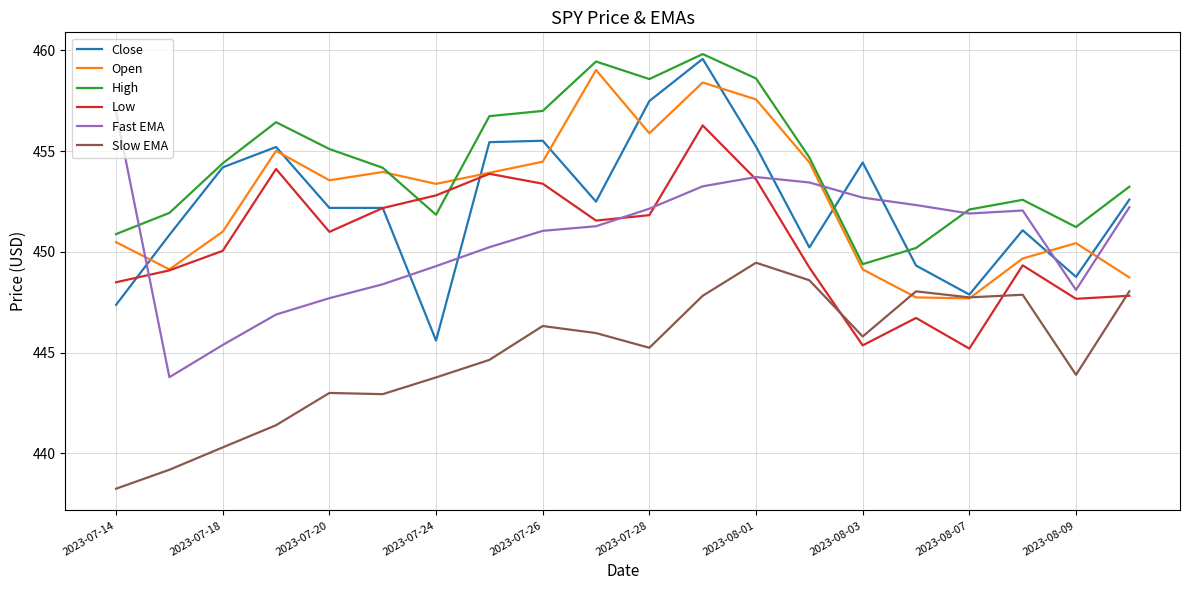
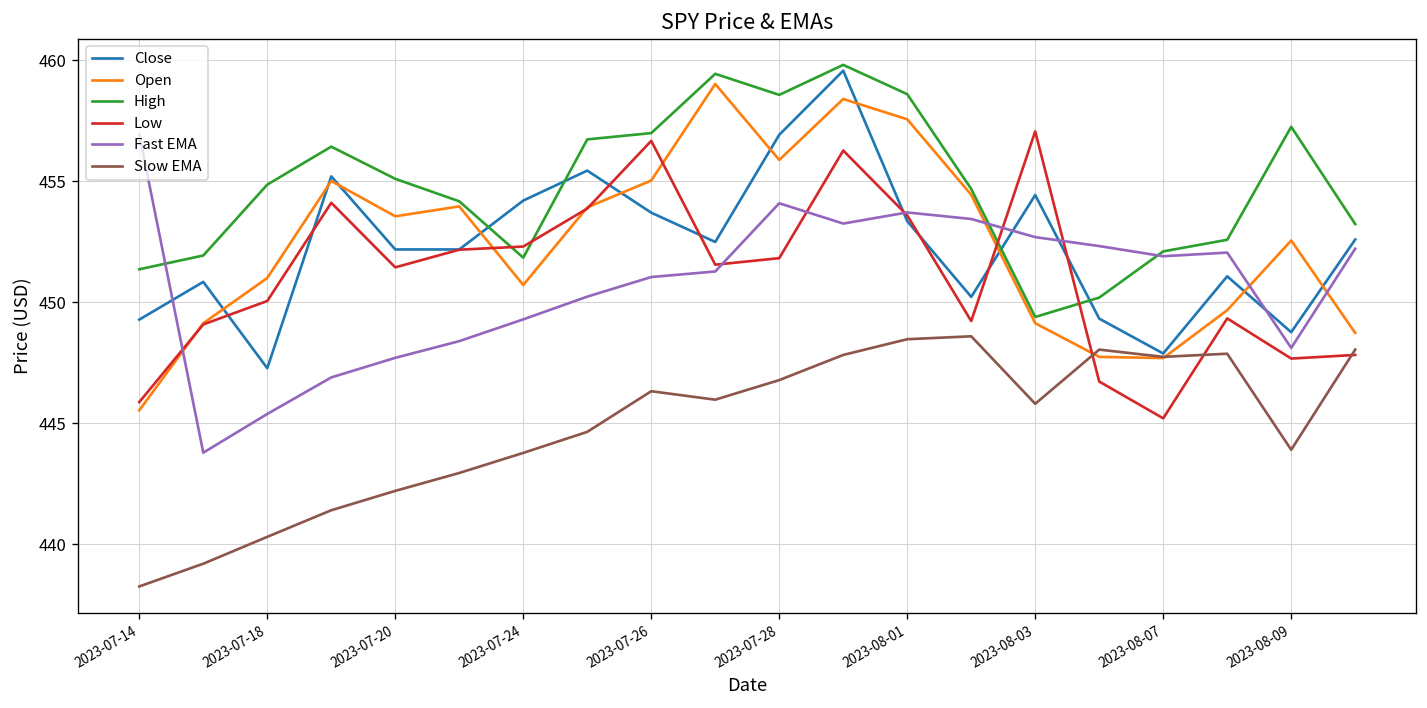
Close, 2023-07-14: 447.4 -> 449.3
Open, 2023-07-14: 450.5 -> 445.5
High, 2023-07-14: 450.9 -> 451.4
Low, 2023-07-14: 448.5 -> 445.9
Close, 2023-07-18: 454.2 -> 447.3
High, 2023-07-18: 454.4 -> 454.9
Low, 2023-07-20: 451.0 -> 451.4
Slow EMA, 2023-07-20: 443.0 -> 442.2
Close, 2023-07-24: 445.6 -> 454.2
Open, 2023-07-24: 453.4 -> 450.7
Low, 2023-07-24: 452.8 -> 452.3
Close, 2023-07-26: 455.5 -> 453.7
Open, 2023-07-26: 454.5 -> 455.0
Low, 2023-07-26: 453.4 -> 456.7
Close, 2023-07-28: 457.5 -> 456.9
Fast EMA, 2023-07-28: 452.1 -> 454.1
Slow EMA, 2023-07-28: 445.2 -> 446.8
Close, 2023-08-01: 455.2 -> 453.4
Slow EMA, 2023-08-01: 449.5 -> 448.5
Low, 2023-08-03: 445.4 -> 457.1
Open, 2023-08-09: 450.4 -> 452.6
High, 2023-08-09: 451.2 -> 457.3
